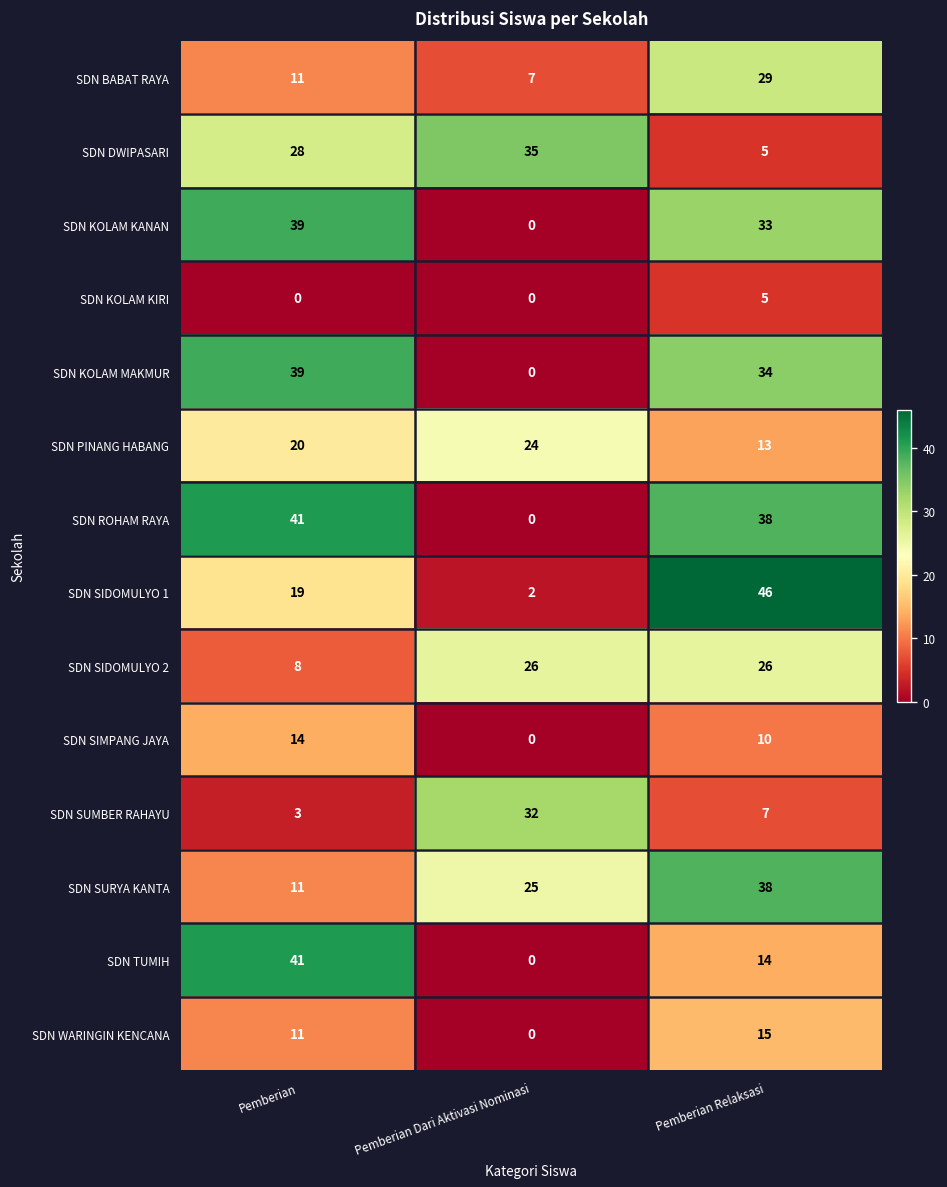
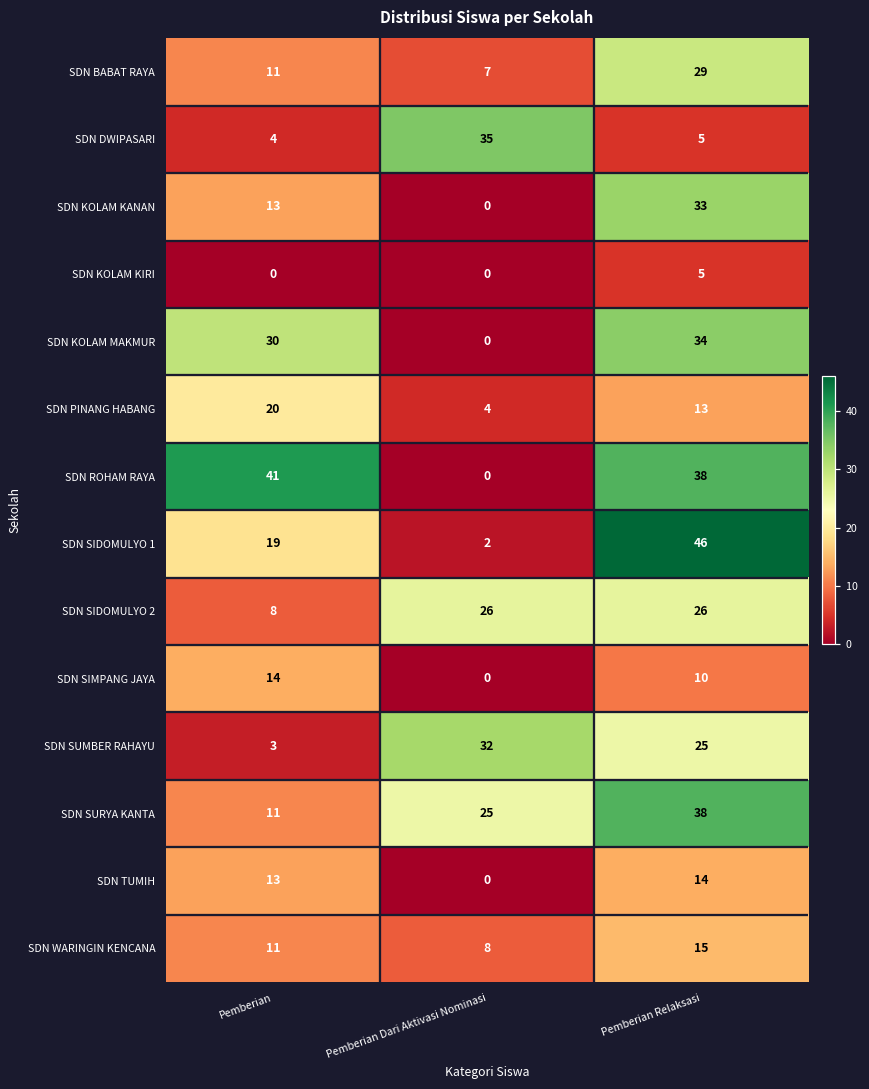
SDN DWIPASARI, Pemberian: 28 -> 4
SDN KOLAM KANAN, Pemberian: 39 -> 13
SDN KOLAM MAKMUR, Pemberian: 39 -> 30
SDN PINANG HABANG, Pemberian Dari Aktivasi Nominasi: 24 -> 4
SDN SUMBER RAHAYU, Pemberian Relaksasi: 7 -> 25
SDN TUMIH, Pemberian: 41 -> 13
SDN WARINGIN KENCANA, Pemberian Dari Aktivasi Nominasi: 0 -> 8
